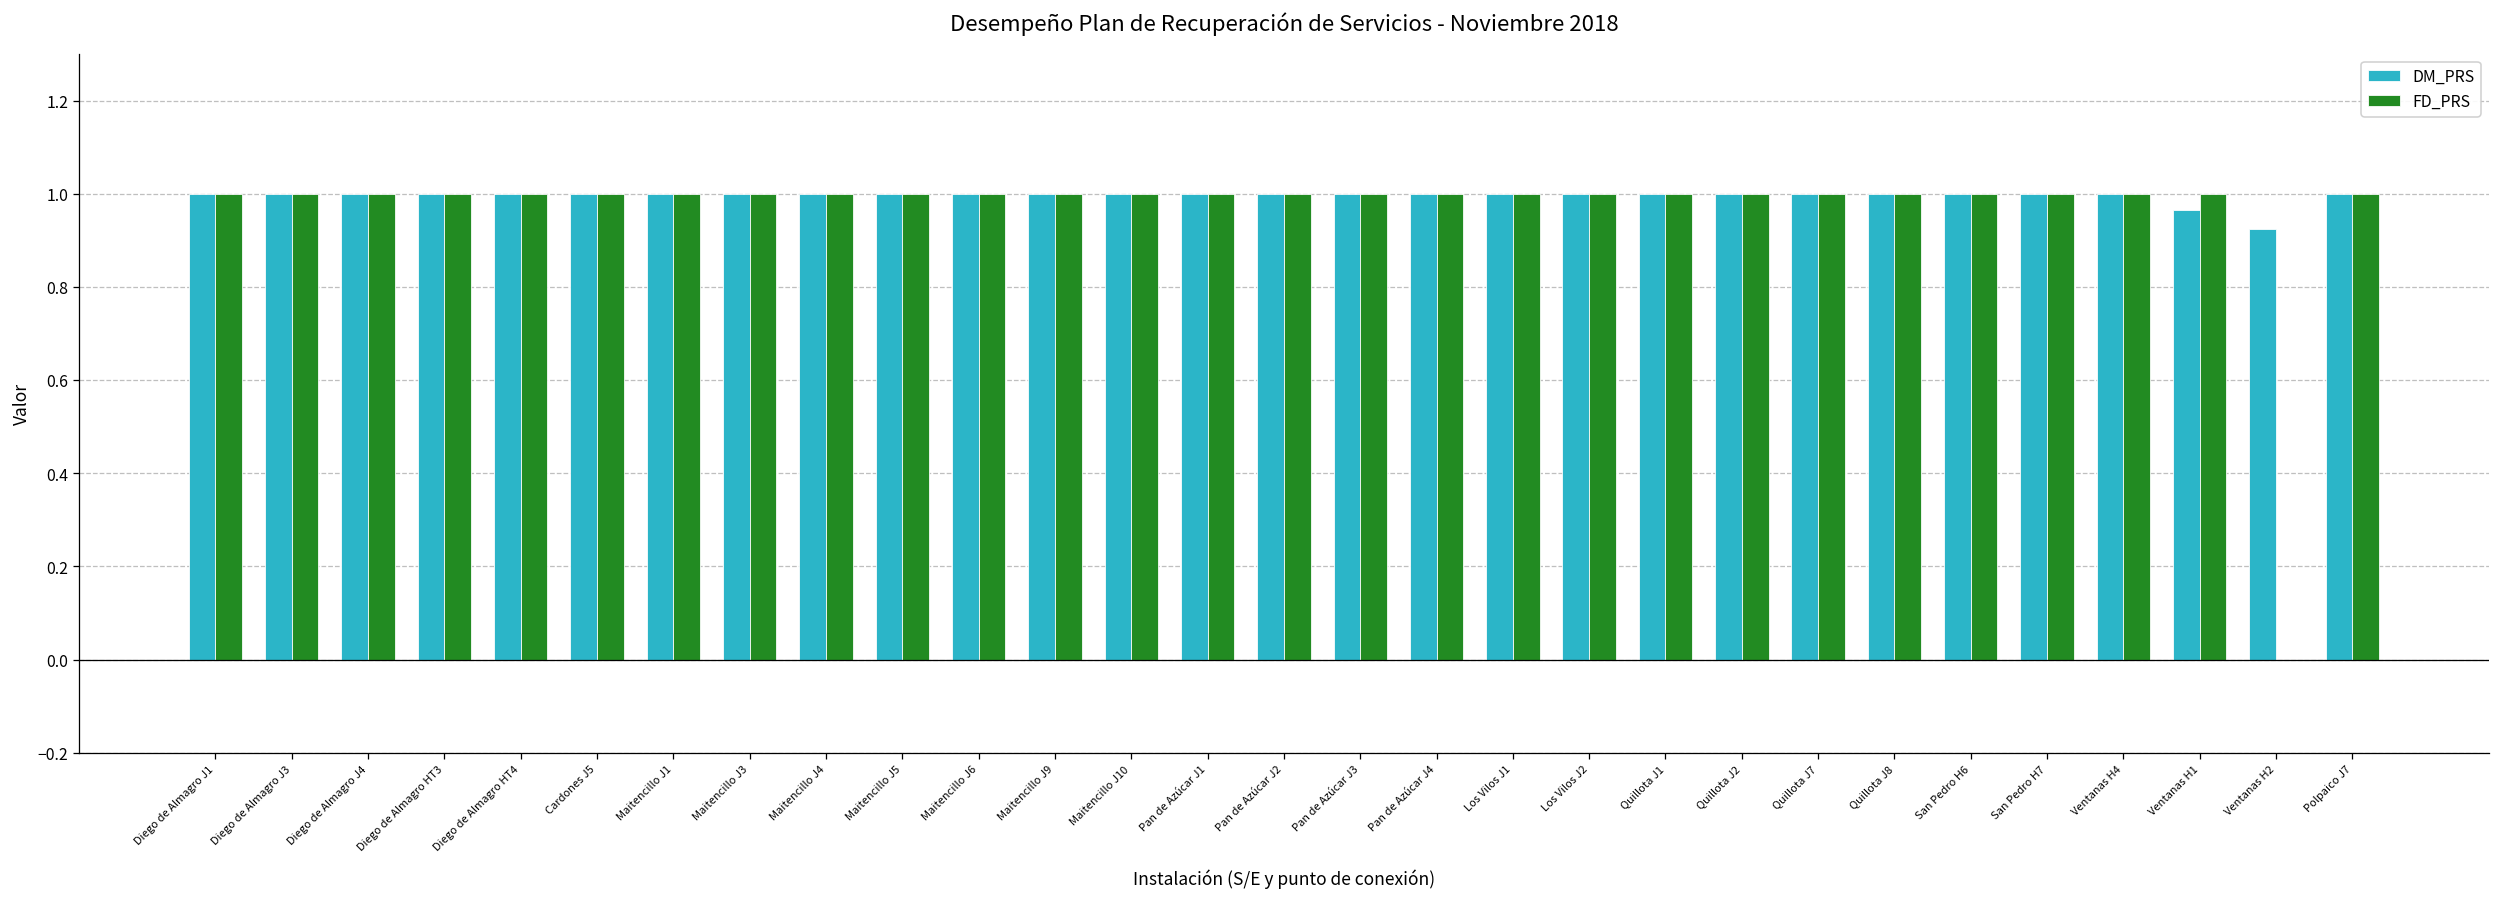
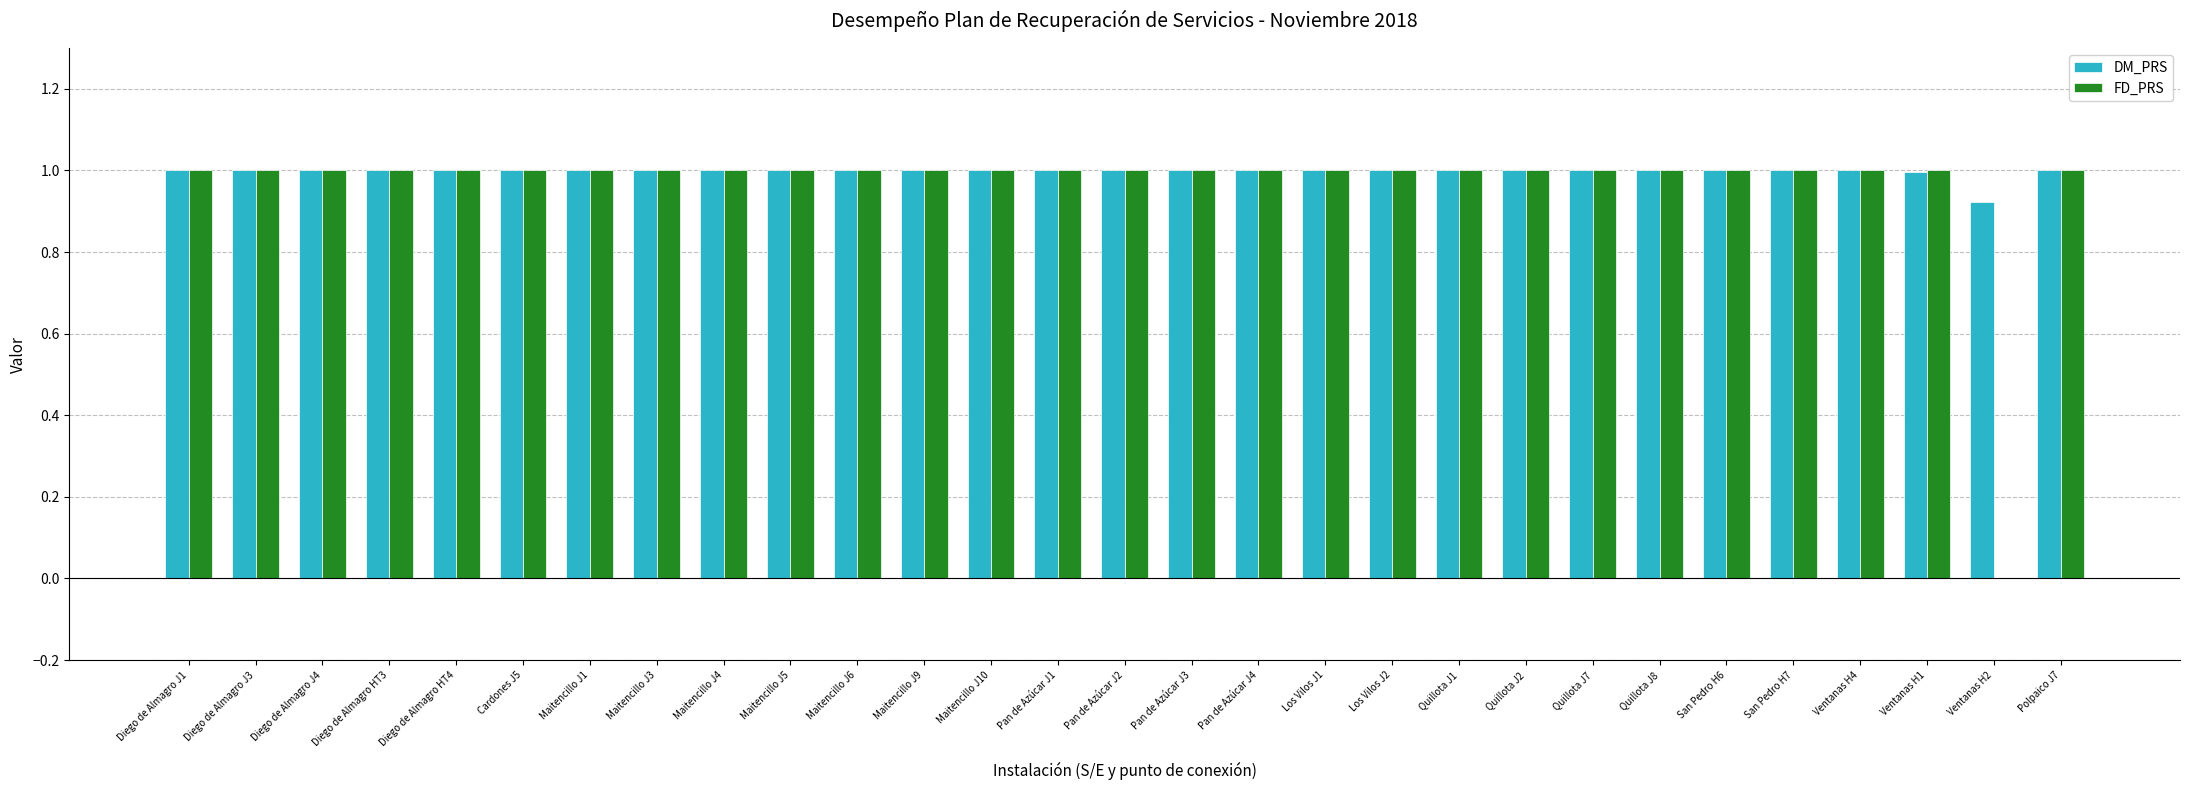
DM_PRS, Ventanas H1: 0.97 -> 1.00
